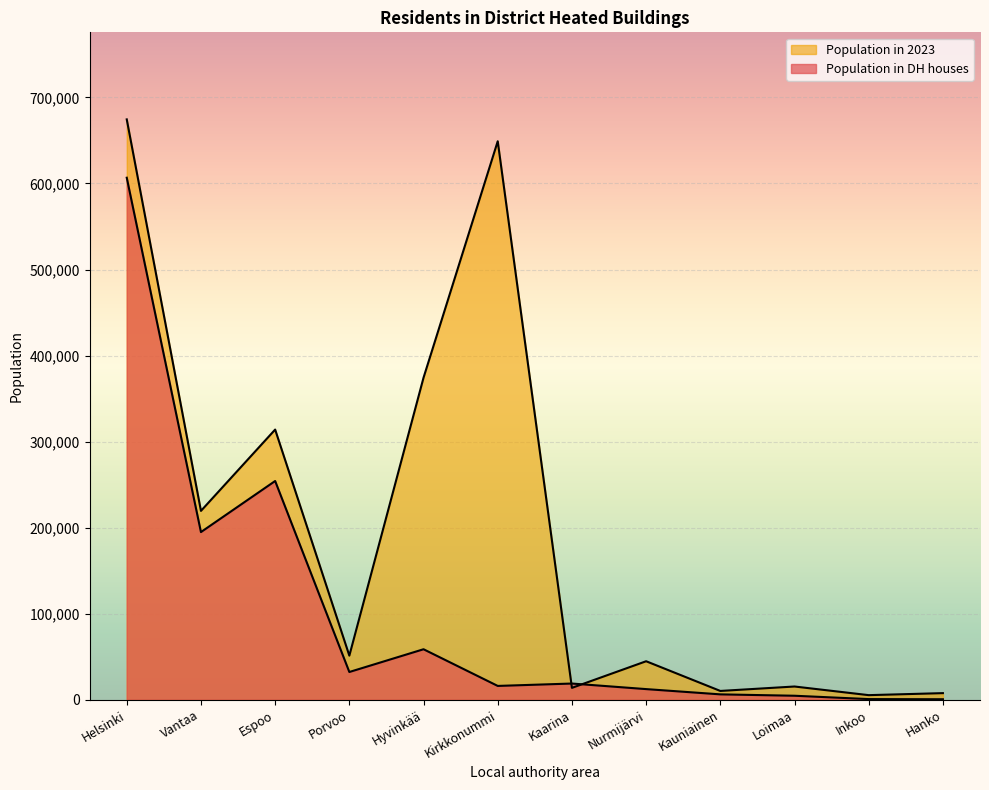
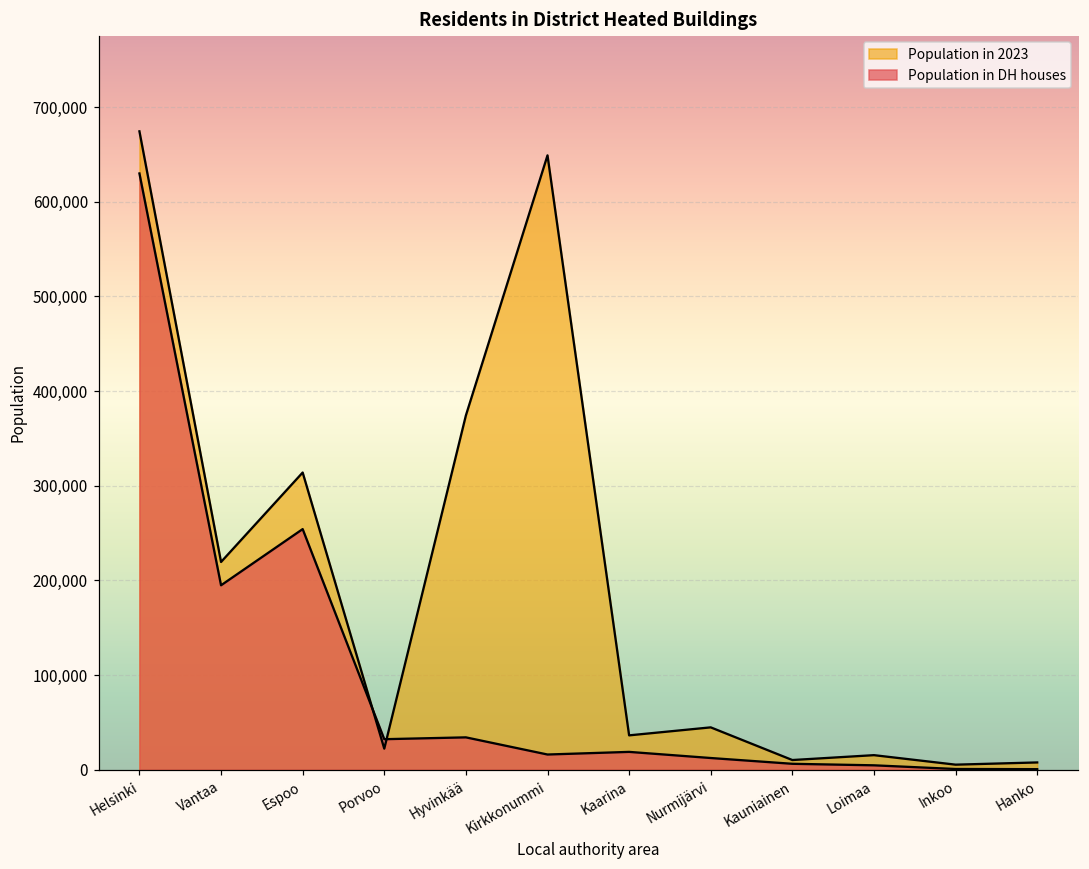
Population in DH houses, Helsinki: 610,000 -> 630,000
Population in 2023, Porvoo: 50,000 -> 20,000
Population in DH houses, Hyvinkää: 60,000 -> 30,000
Population in 2023, Kaarina: 10,000 -> 40,000
